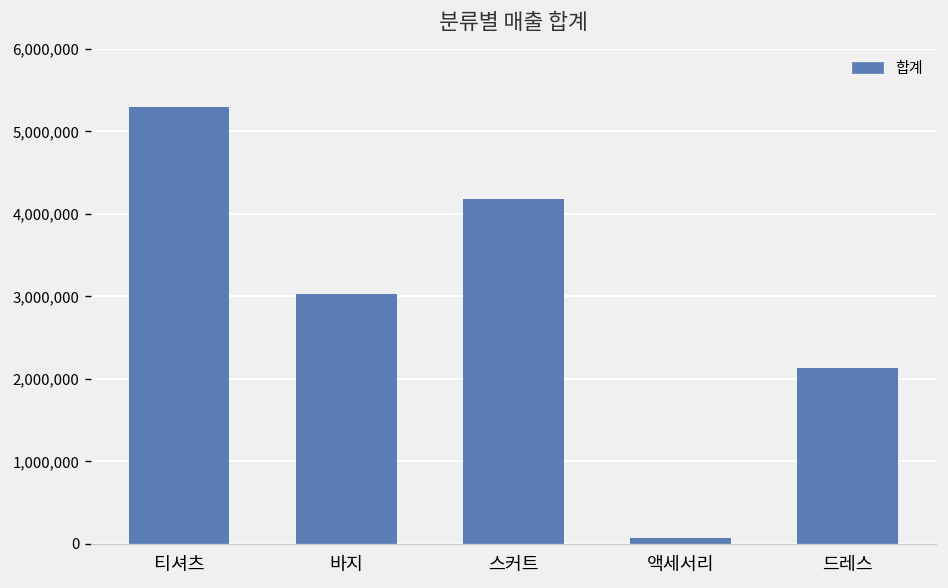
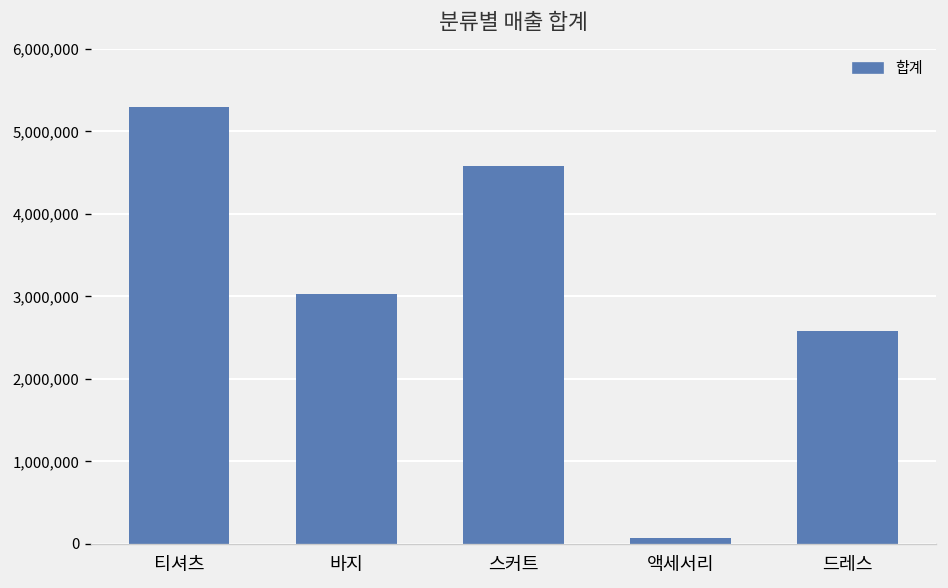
스커트: 4,200,000 -> 4,600,000
드레스: 2,100,000 -> 2,600,000
